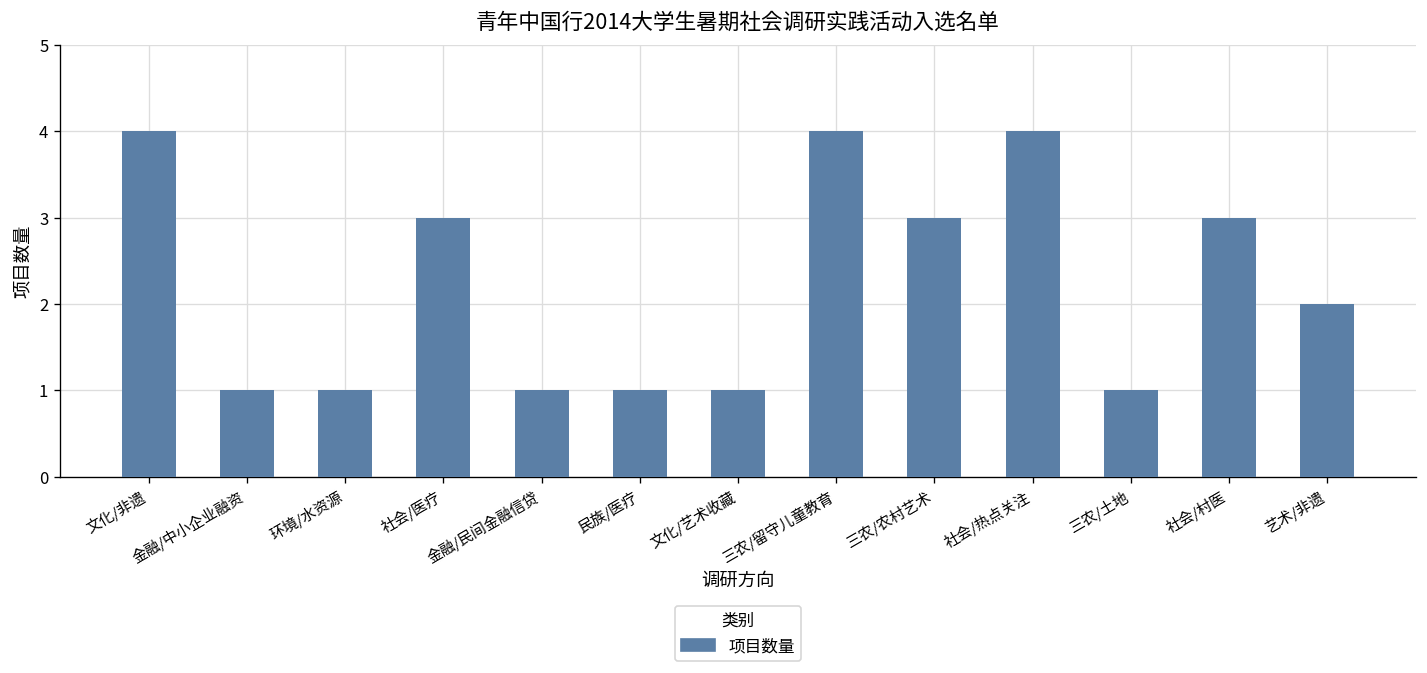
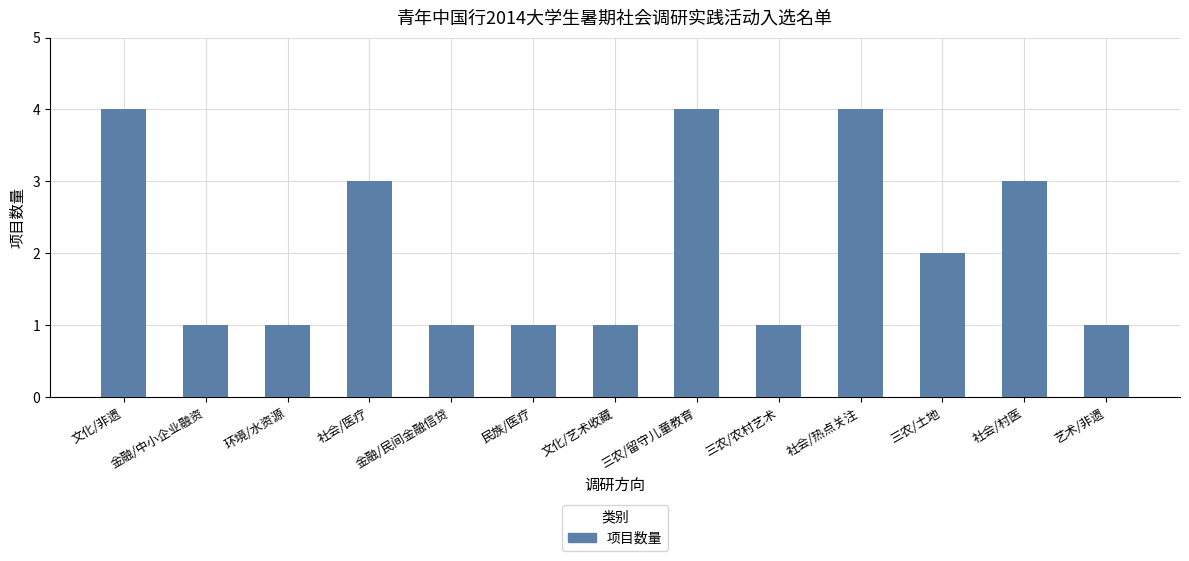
三农/农村艺术: 3 -> 1
三农/土地: 1 -> 2
艺术/非遗: 2 -> 1
